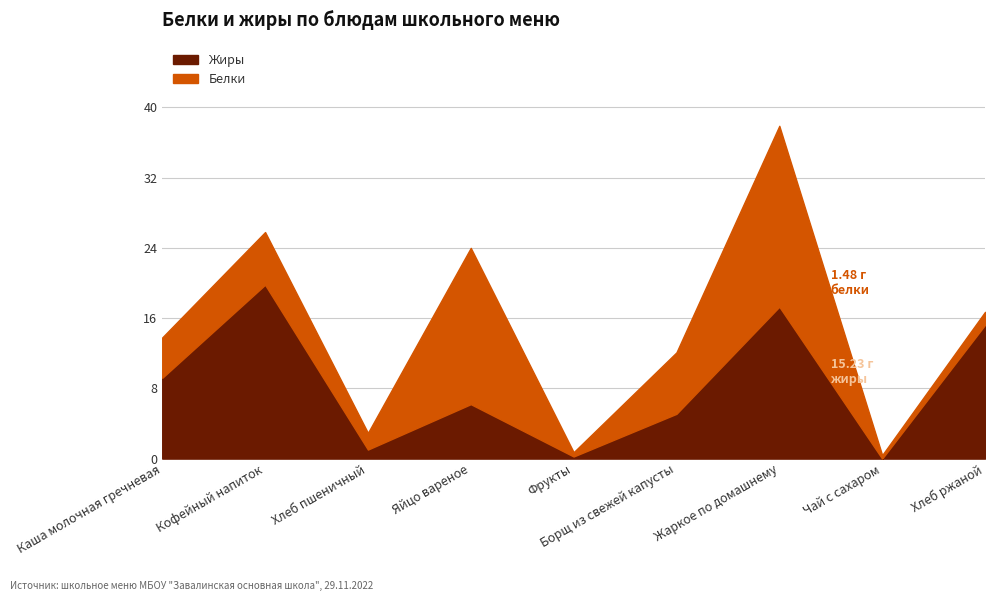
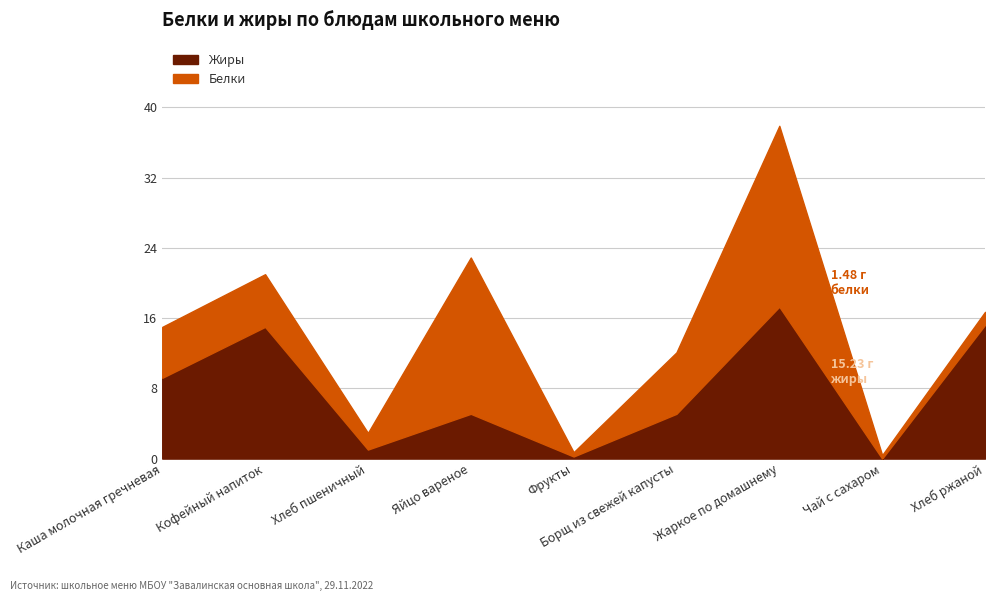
Белки, Каша молочная гречневая: 5 -> 6
Жиры, Кофейный напиток: 20 -> 15
Жиры, Яйцо вареное: 6 -> 5
